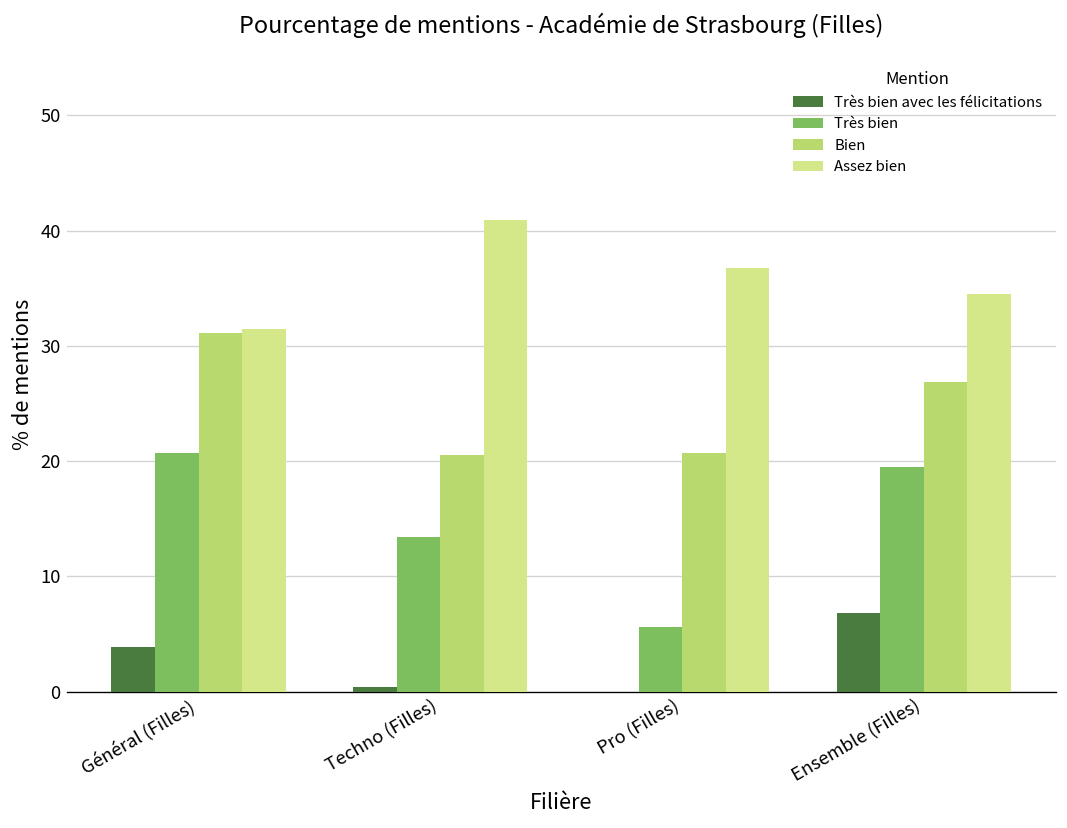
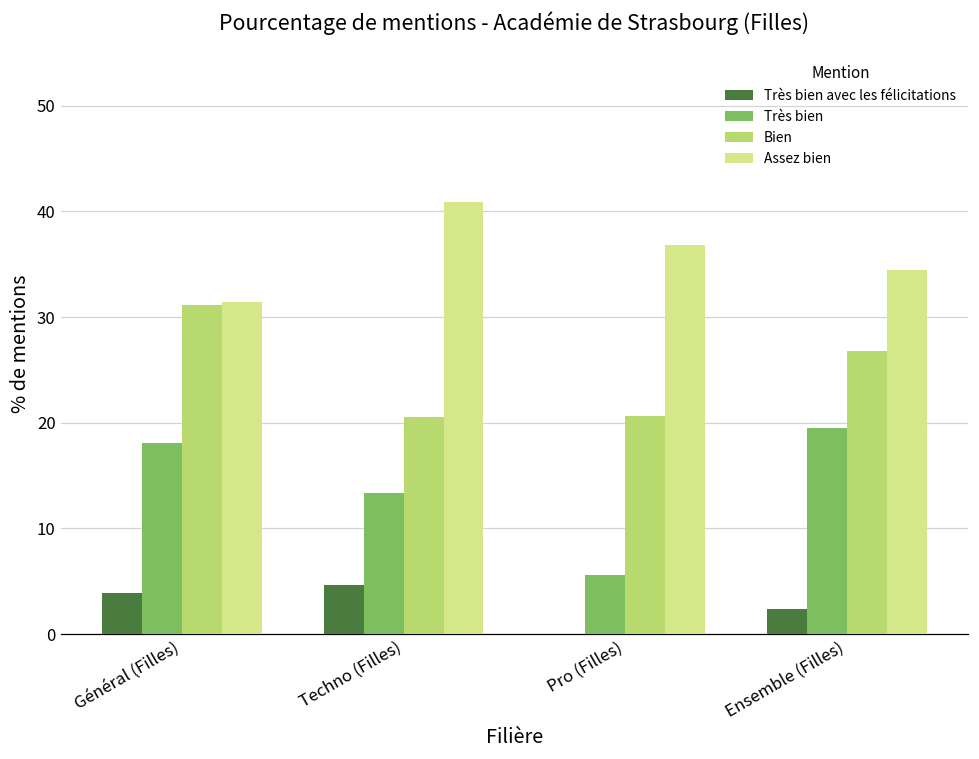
Très bien, Général (Filles): 21 -> 18
Très bien avec les félicitations, Techno (Filles): 0 -> 5
Très bien avec les félicitations, Ensemble (Filles): 7 -> 2
